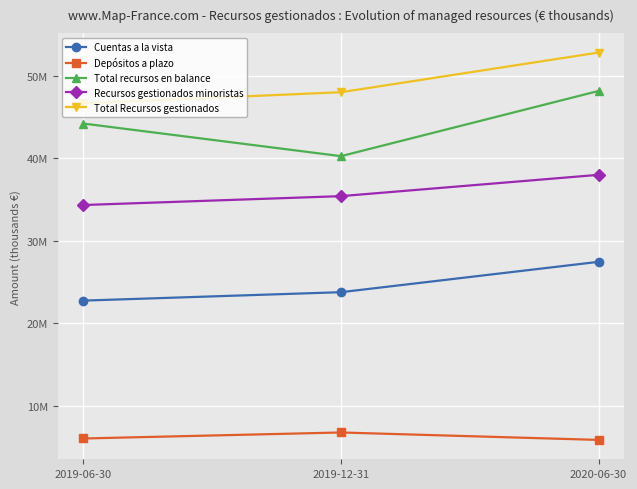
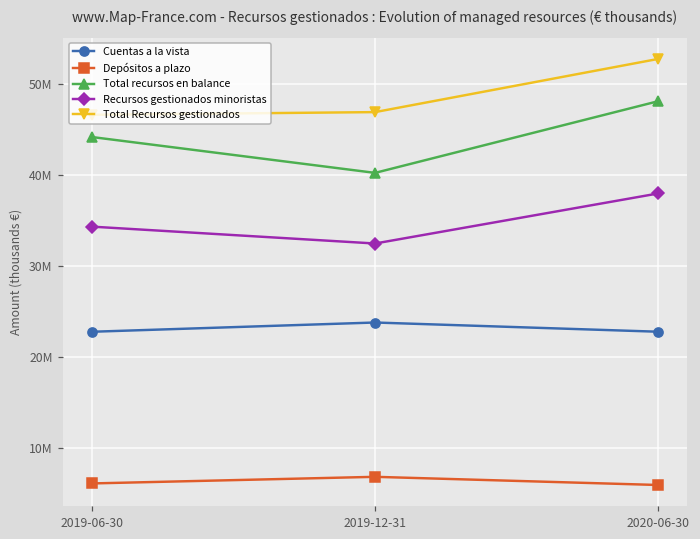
Recursos gestionados minoristas, 2019-12-31: 35000000 -> 32000000
Total Recursos gestionados, 2019-12-31: 48000000 -> 47000000
Cuentas a la vista, 2020-06-30: 27000000 -> 23000000
